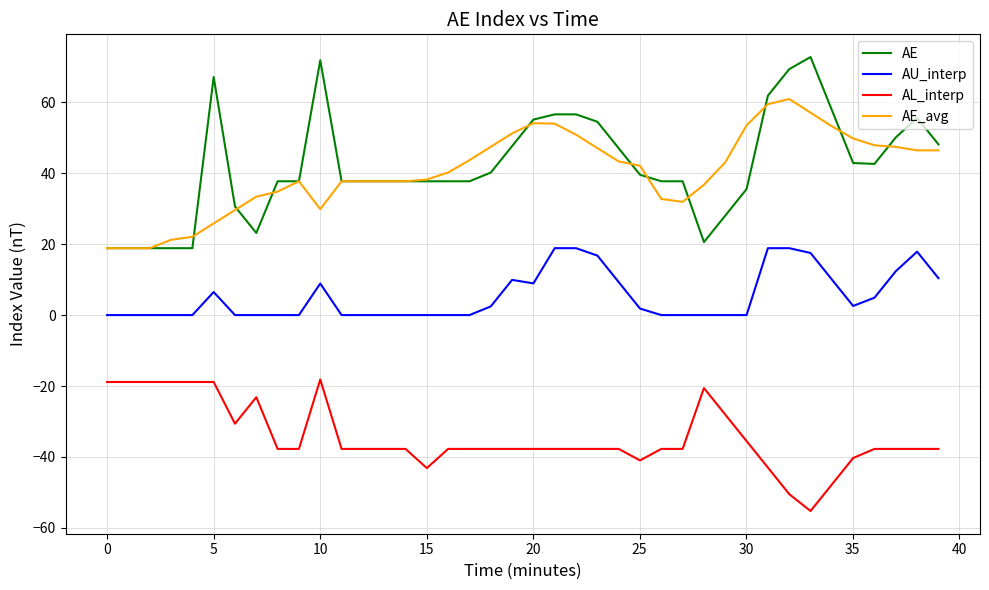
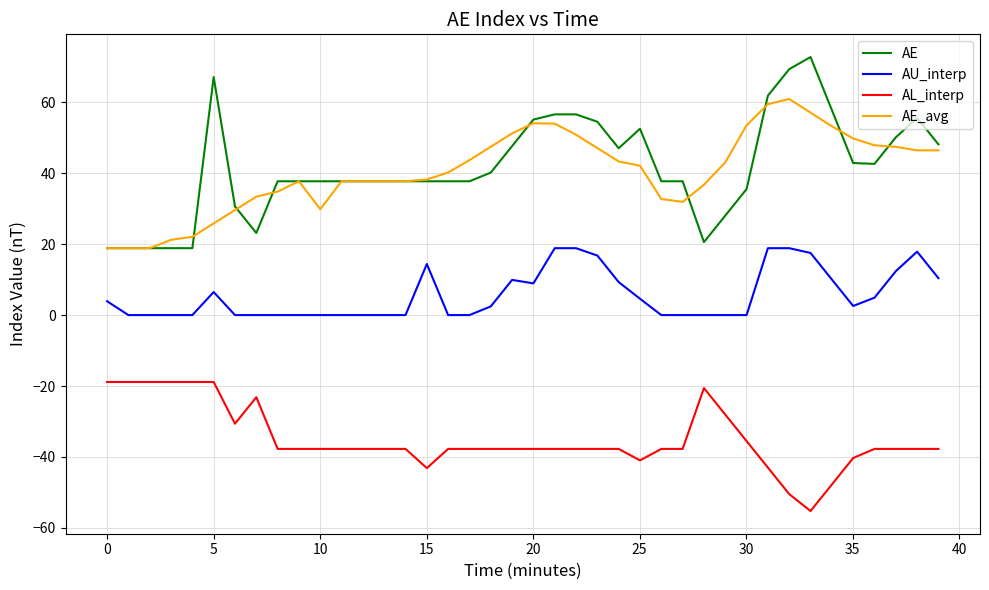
AU_interp, 0: 0 -> 4
AE, 10: 72 -> 38
AU_interp, 10: 9 -> 0
AL_interp, 10: -18 -> -38
AU_interp, 15: 0 -> 14
AE, 25: 40 -> 53
AU_interp, 25: 2 -> 5
